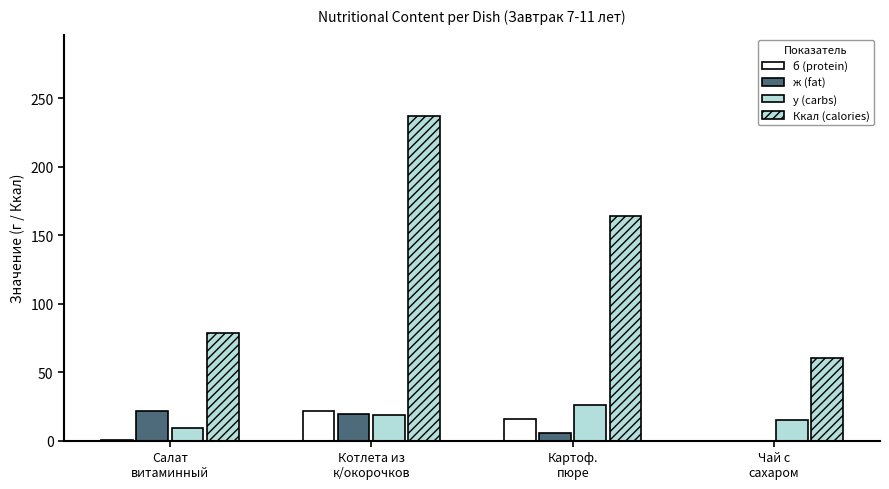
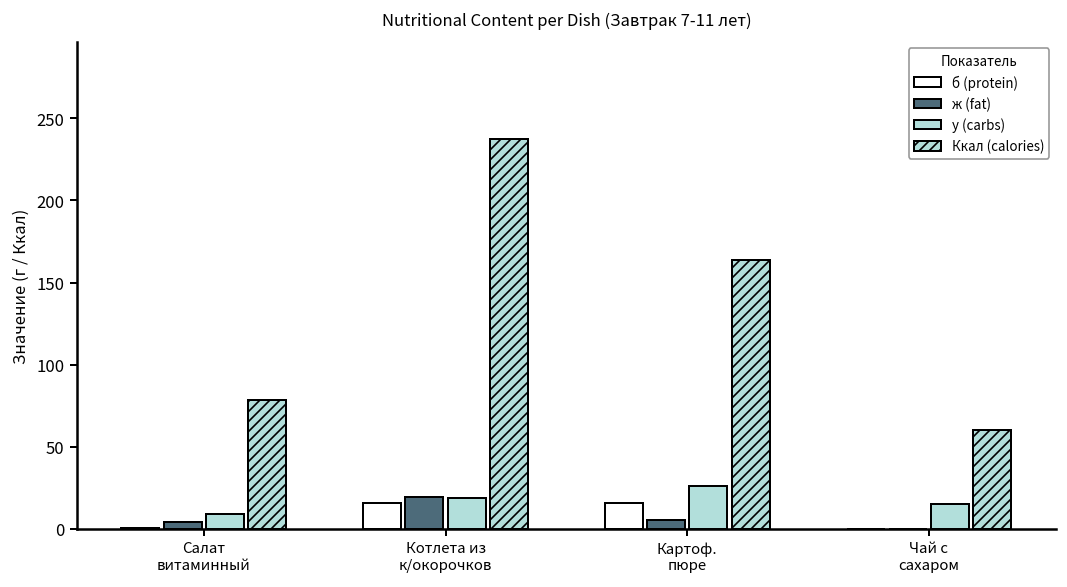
ж (fat), Салат витаминный: 22 -> 5
б (protein), Котлета из к/окорочков: 22 -> 16
